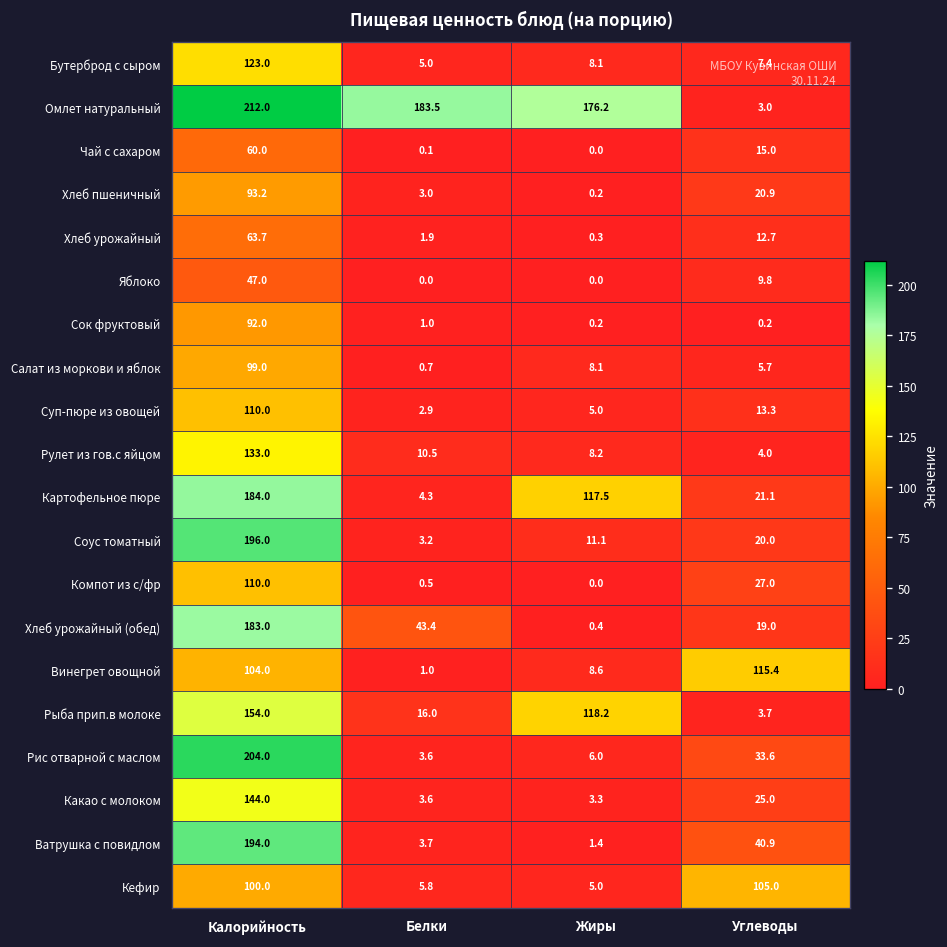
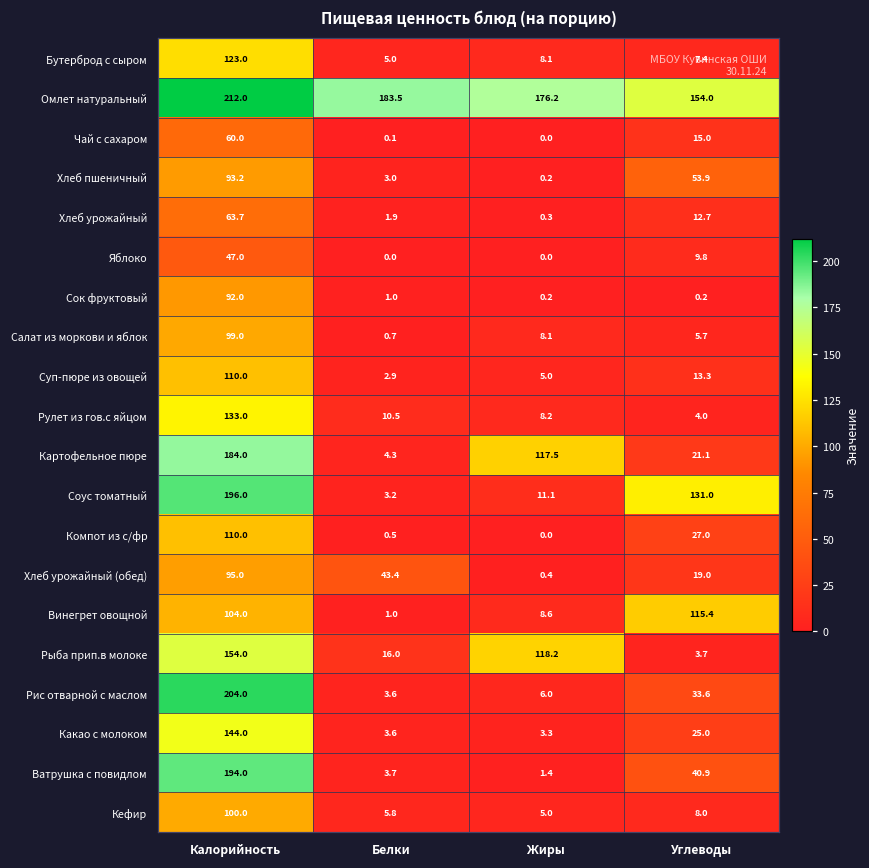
Омлет натуральный, Углеводы: 3.0 -> 154.0
Хлеб пшеничный, Углеводы: 20.9 -> 53.9
Соус томатный, Углеводы: 20.0 -> 131.0
Хлеб урожайный (обед), Калорийность: 183.0 -> 95.0
Кефир, Углеводы: 105.0 -> 8.0
